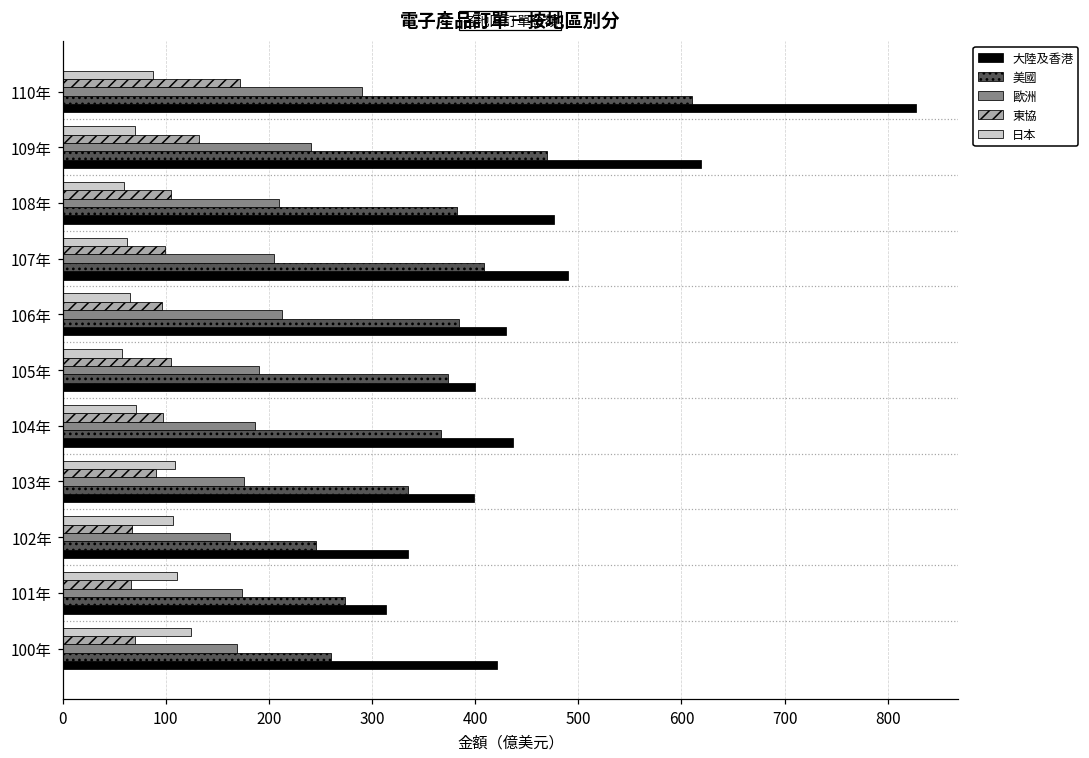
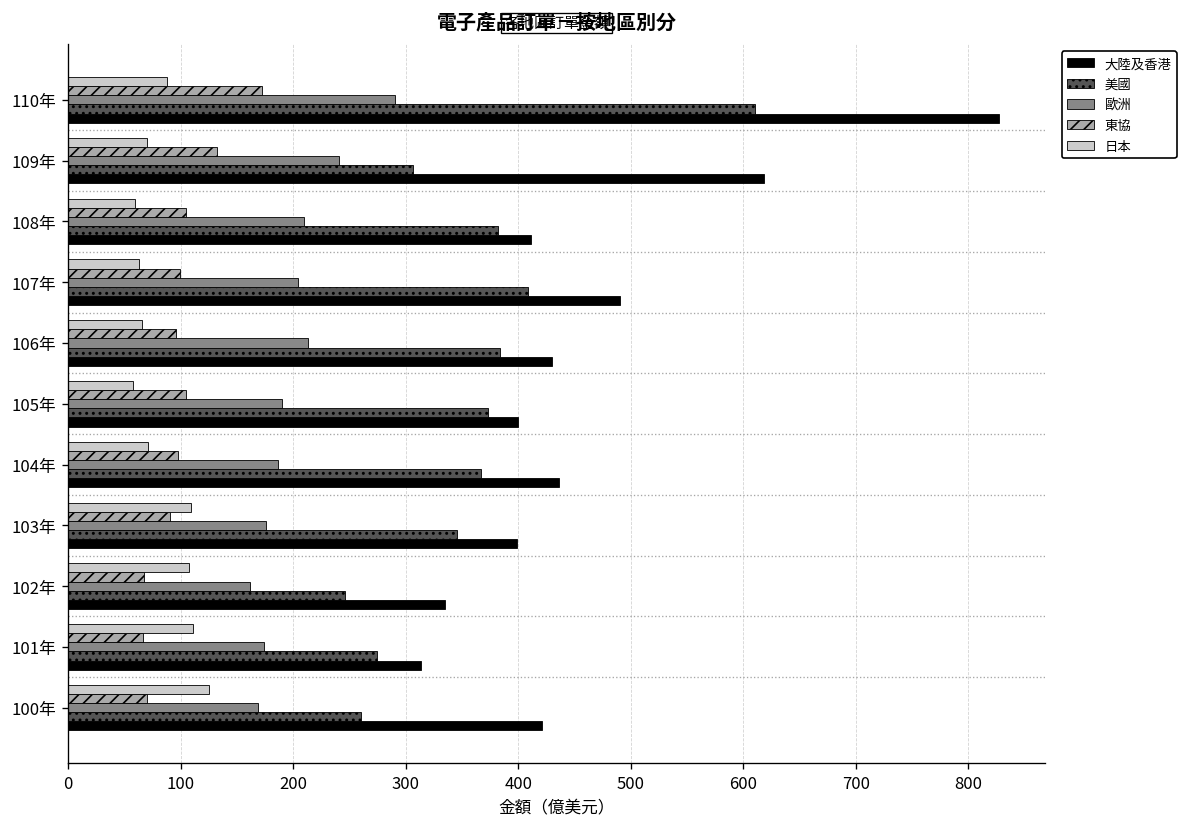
美國, 109年: 470 -> 310
大陸及香港, 108年: 480 -> 410
美國, 103年: 330 -> 350
